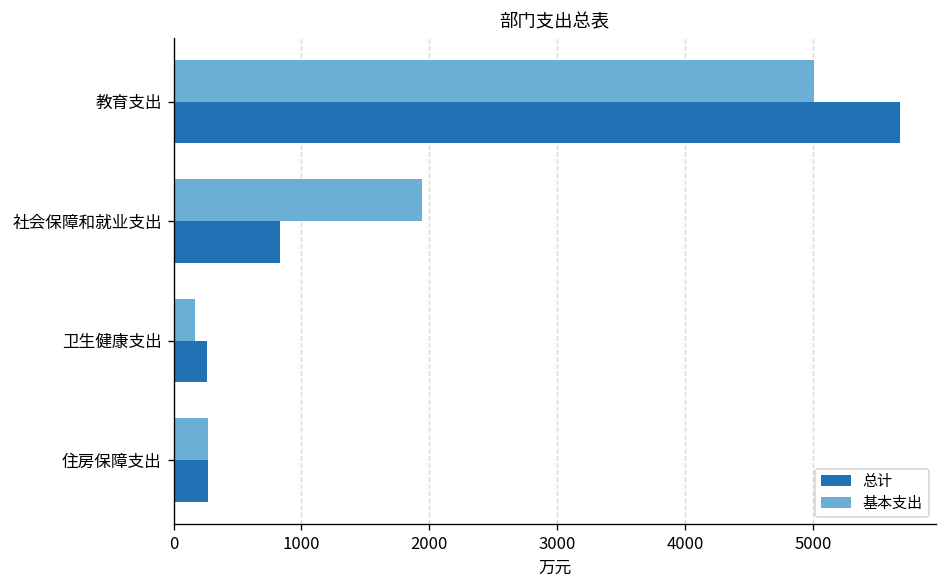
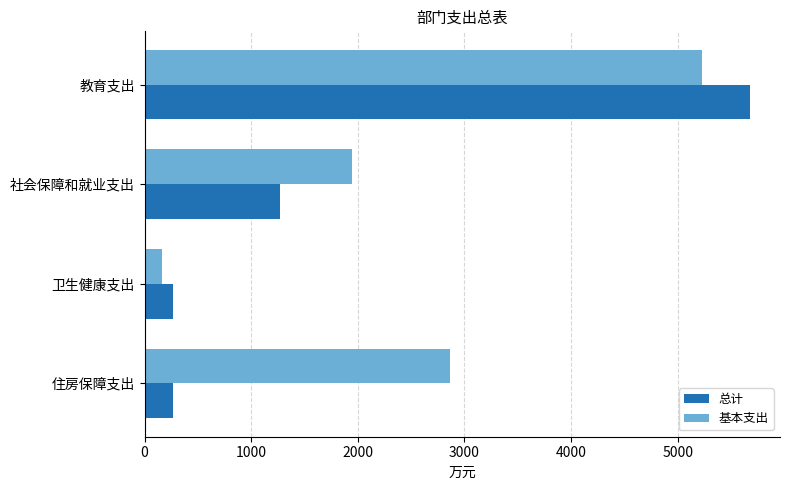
基本支出, 教育支出: 5010 -> 5230
总计, 社会保障和就业支出: 830 -> 1270
基本支出, 住房保障支出: 270 -> 2870
